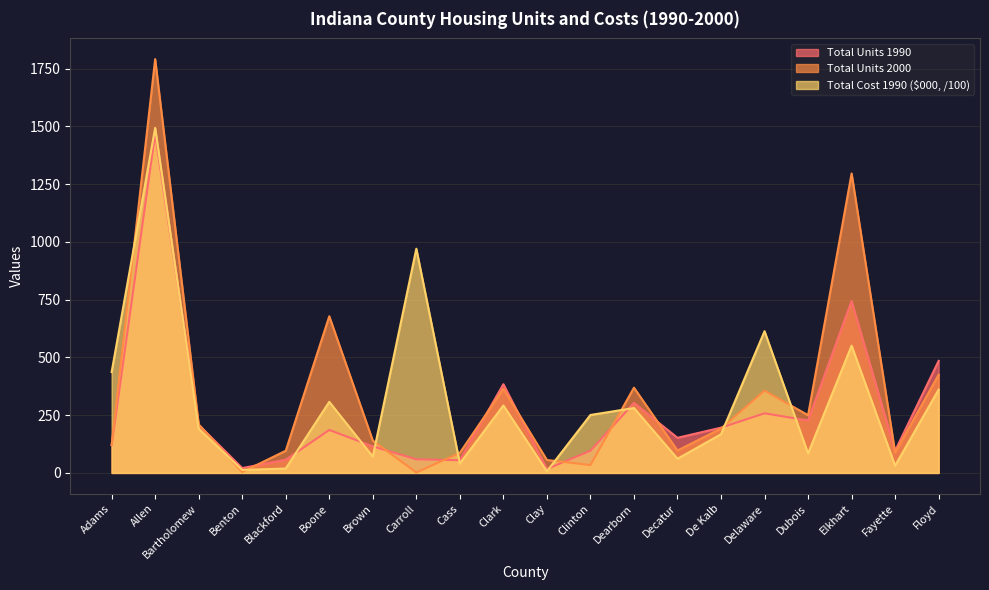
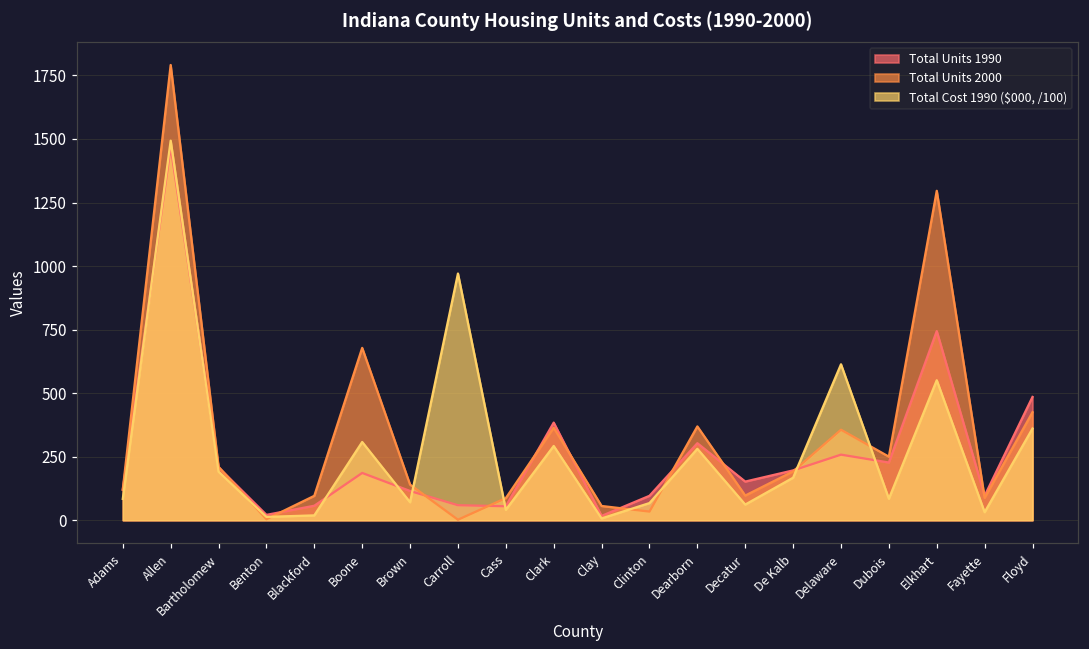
Total Cost 1990 ($000, /100), Adams: 440 -> 80
Total Cost 1990 ($000, /100), Clinton: 250 -> 70
